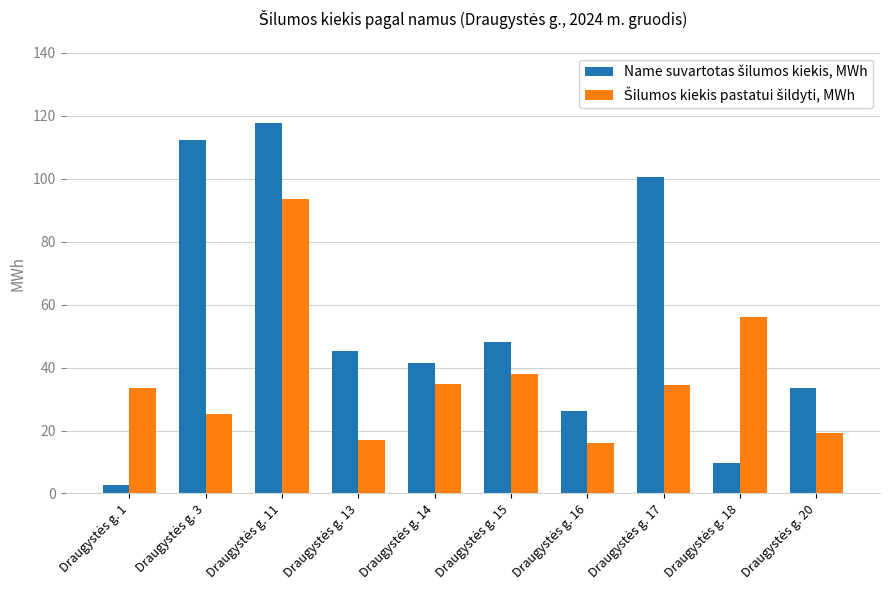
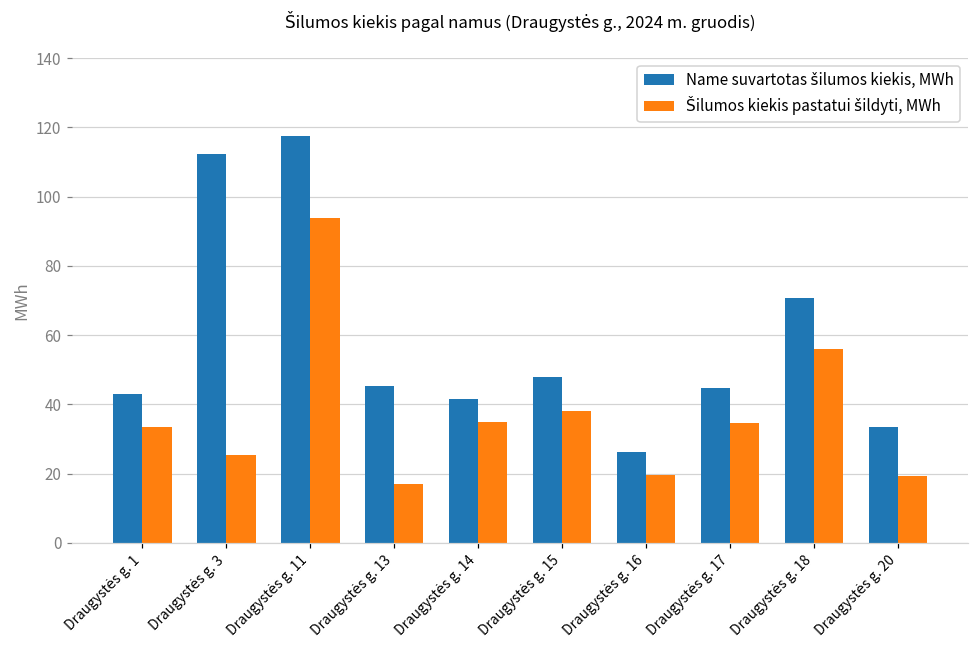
Name suvartotas šilumos kiekis, MWh, Draugystės g. 1: 3 -> 43
Šilumos kiekis pastatui šildyti, MWh, Draugystės g. 16: 16 -> 19
Name suvartotas šilumos kiekis, MWh, Draugystės g. 17: 100 -> 45
Name suvartotas šilumos kiekis, MWh, Draugystės g. 18: 10 -> 71
